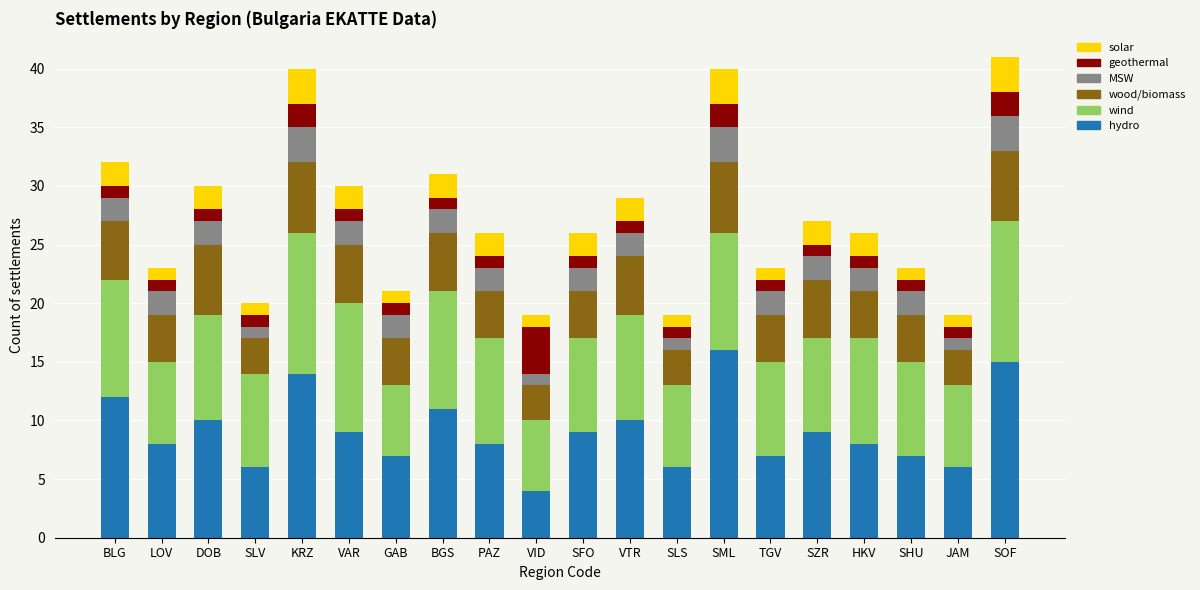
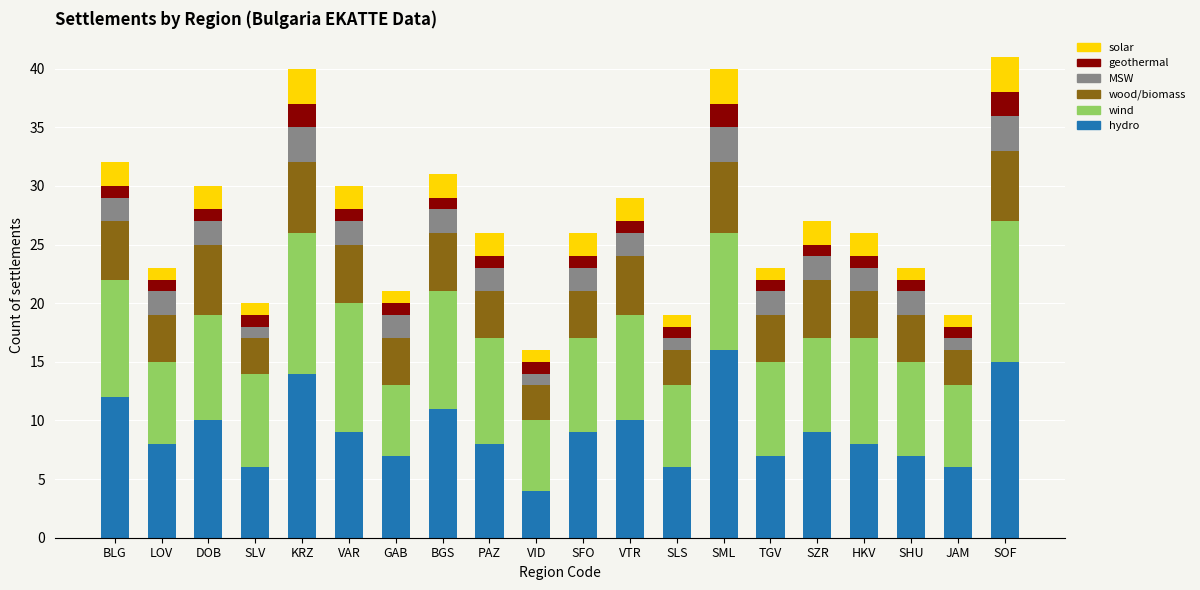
geothermal, VID: 4 -> 1
